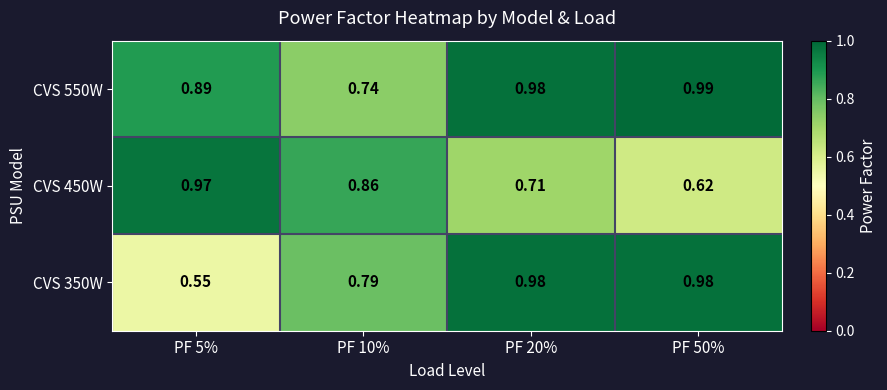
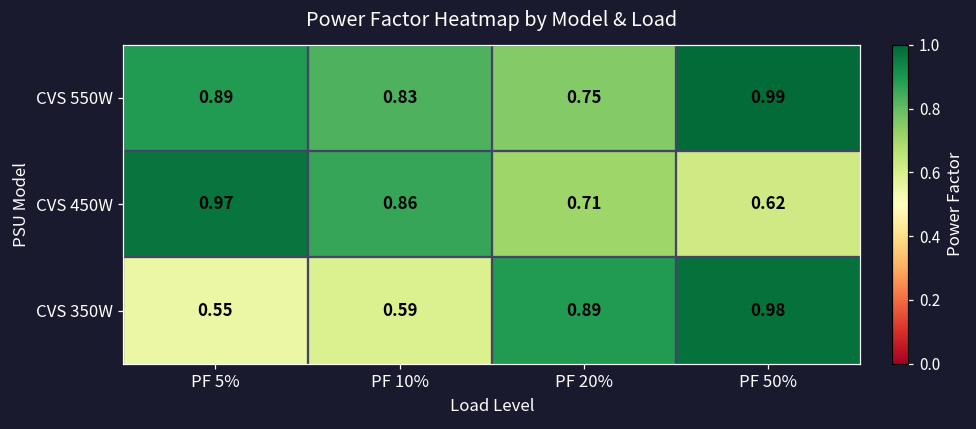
CVS 550W, PF 10%: 0.74 -> 0.83
CVS 550W, PF 20%: 0.98 -> 0.75
CVS 350W, PF 10%: 0.79 -> 0.59
CVS 350W, PF 20%: 0.98 -> 0.89
